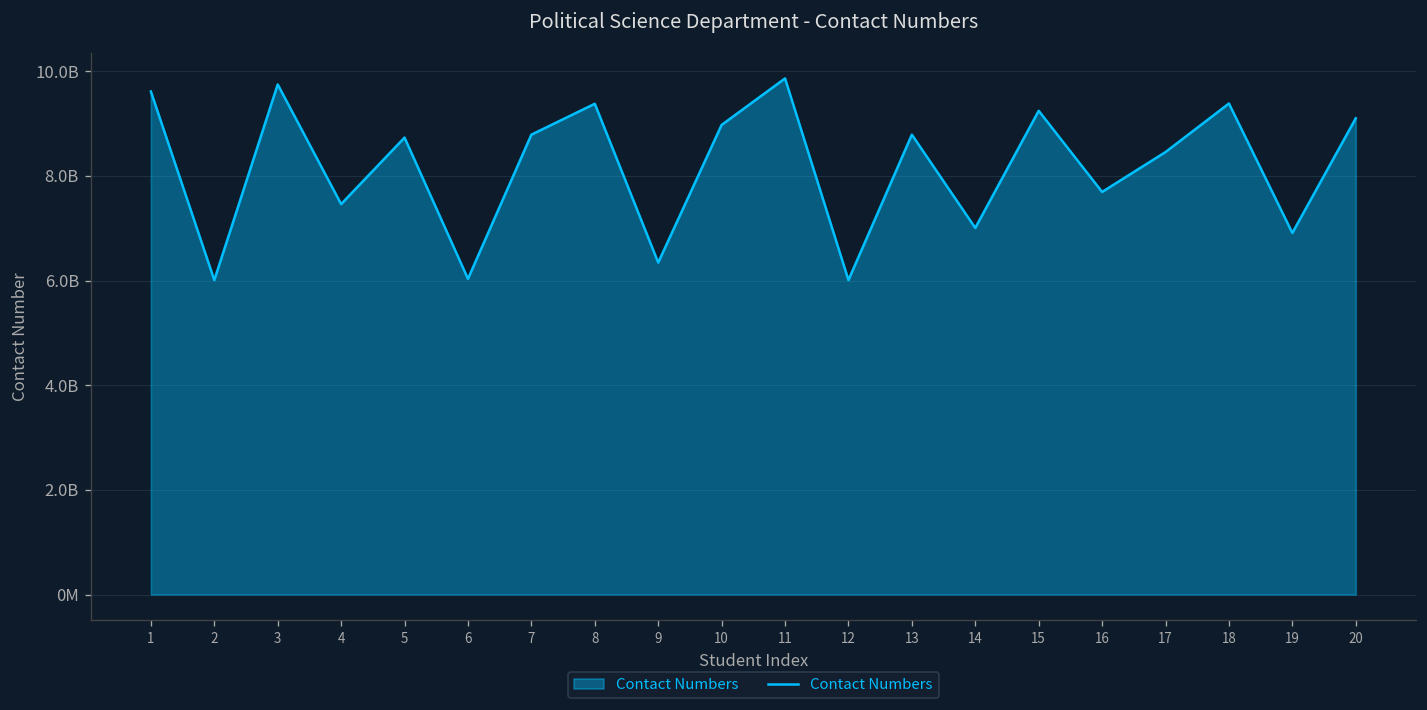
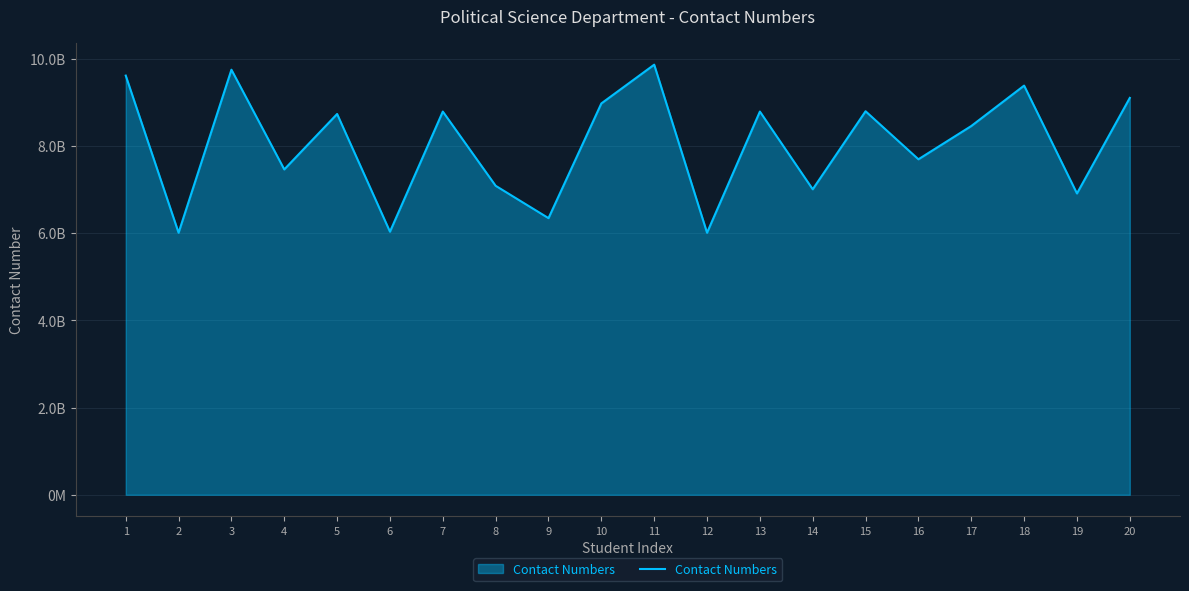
8: 9400000000 -> 7100000000
15: 9200000000 -> 8800000000
